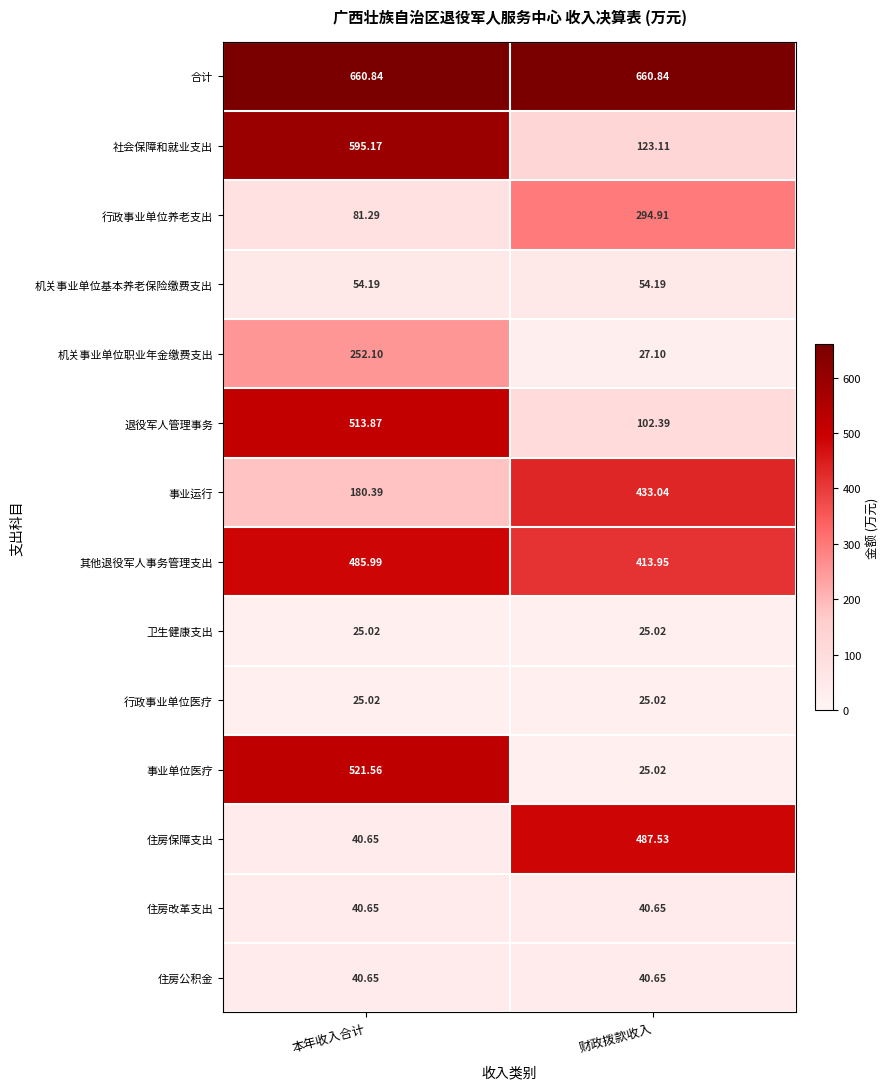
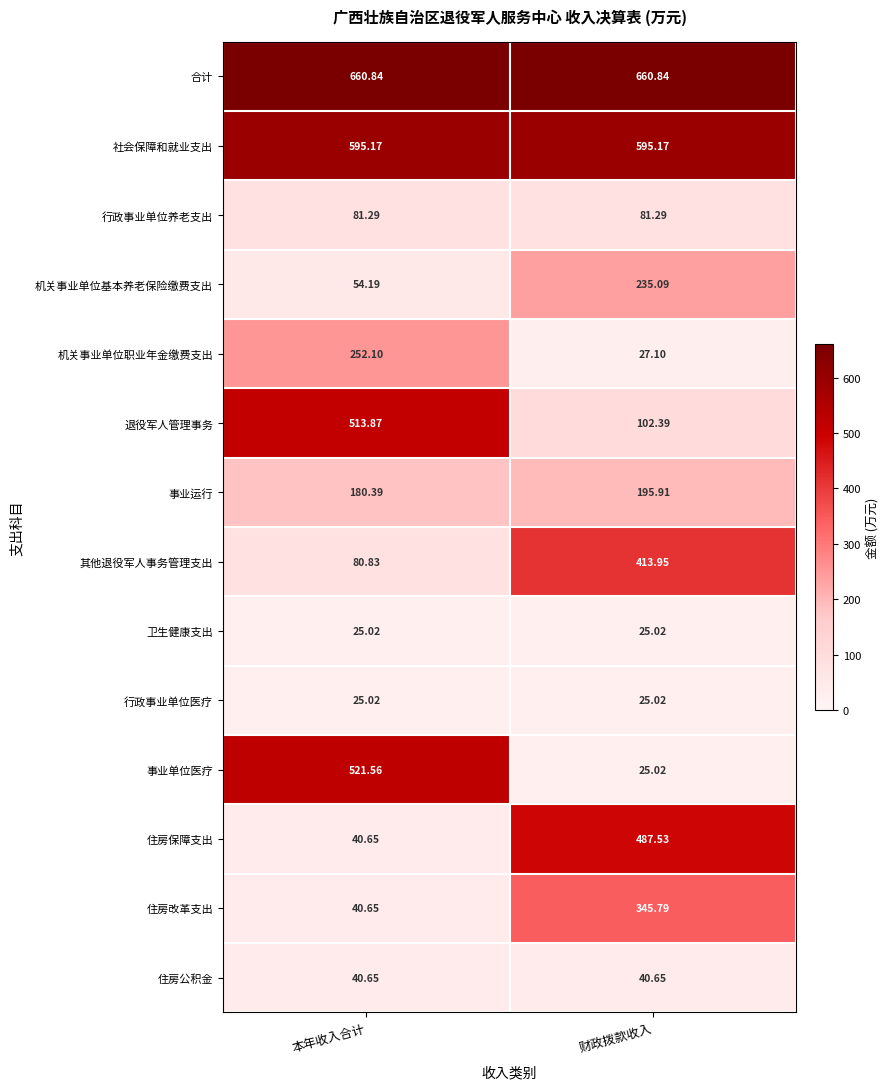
社会保障和就业支出, 财政拨款收入: 123.11 -> 595.17
行政事业单位养老支出, 财政拨款收入: 294.91 -> 81.29
机关事业单位基本养老保险缴费支出, 财政拨款收入: 54.19 -> 235.09
事业运行, 财政拨款收入: 433.04 -> 195.91
其他退役军人事务管理支出, 本年收入合计: 485.99 -> 80.83
住房改革支出, 财政拨款收入: 40.65 -> 345.79
